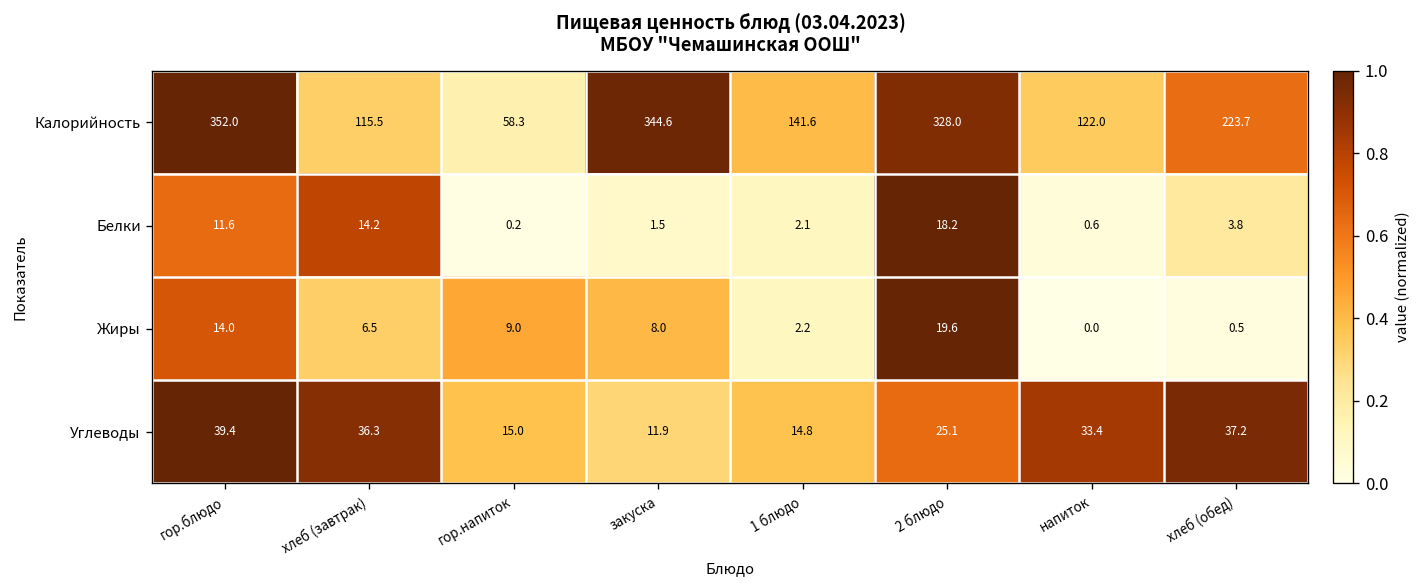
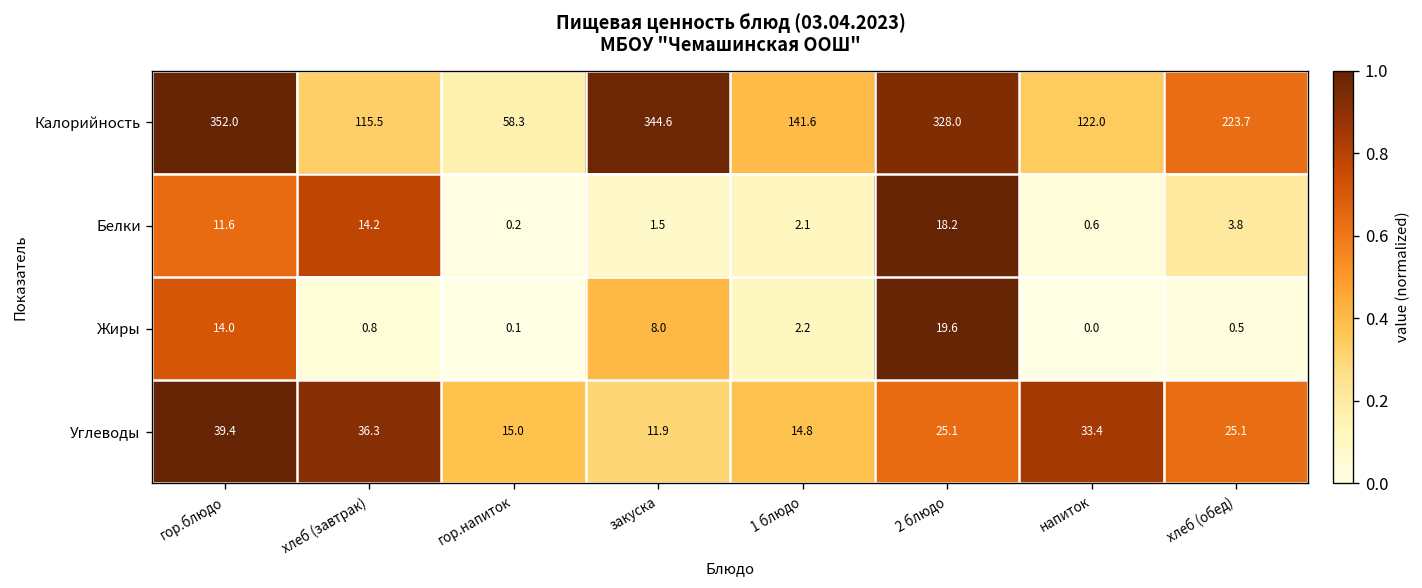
Жиры, хлеб (завтрак): 6.5 -> 0.8
Жиры, гор.напиток: 9.0 -> 0.1
Углеводы, хлеб (обед): 37.2 -> 25.1
